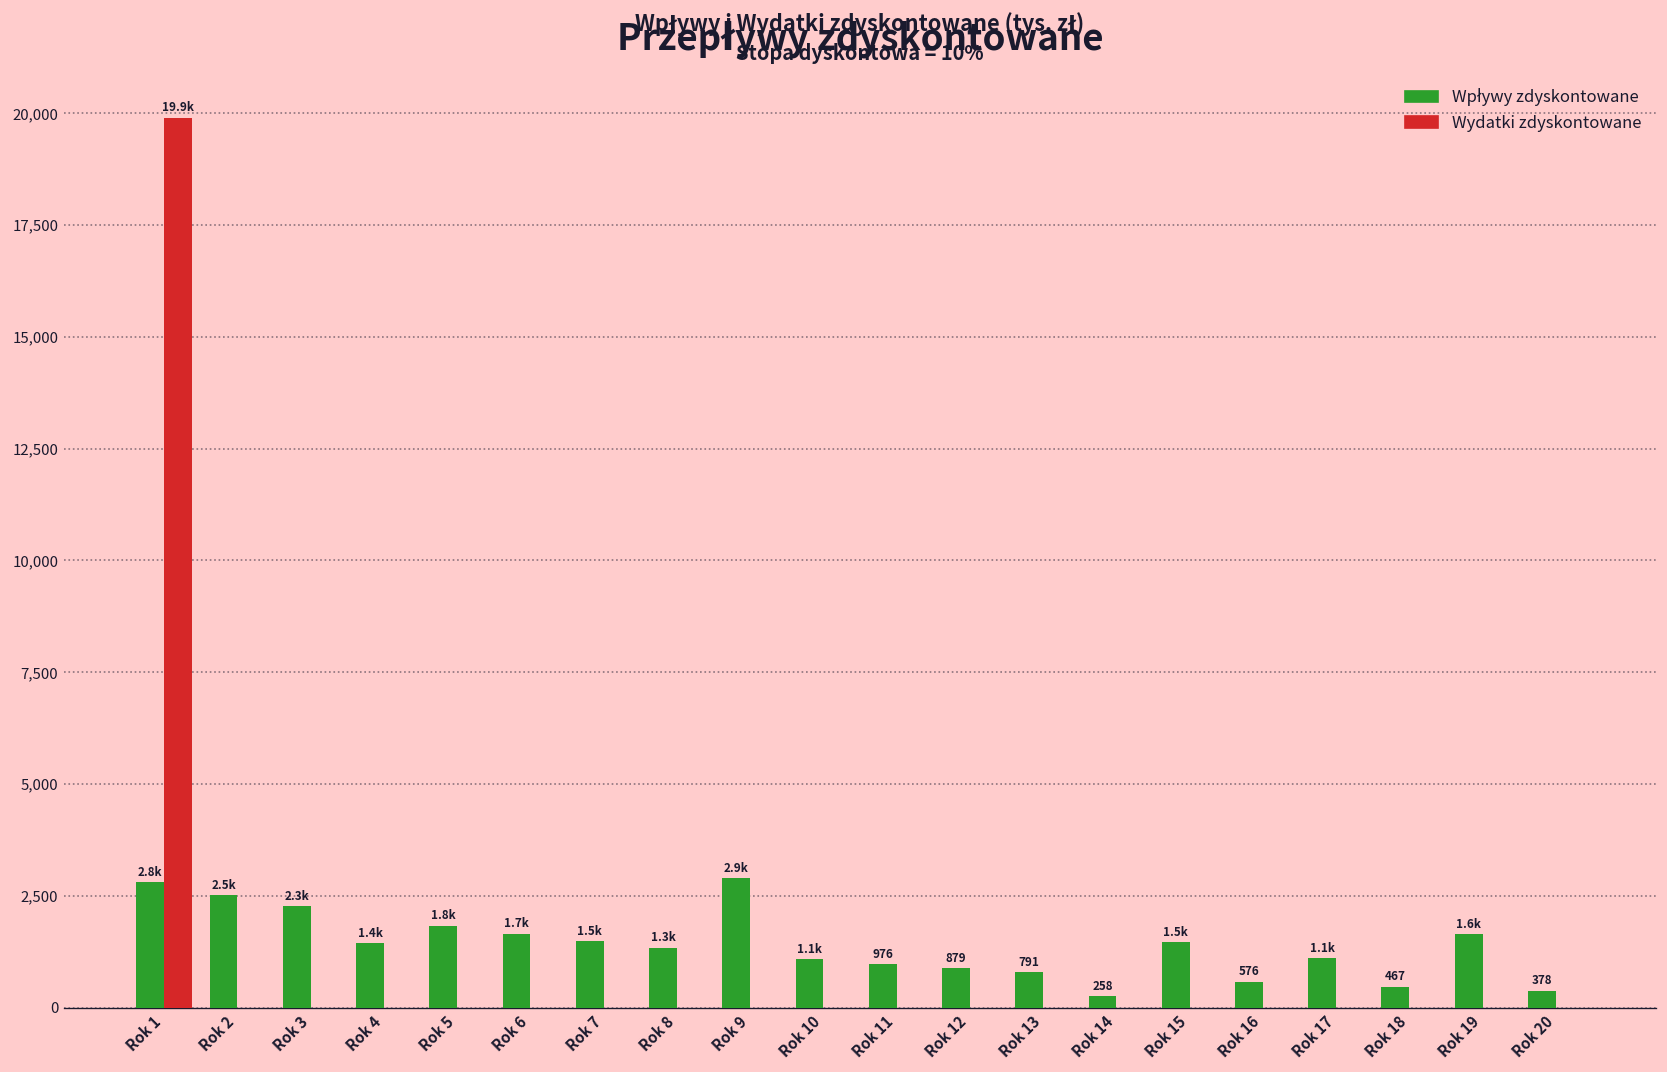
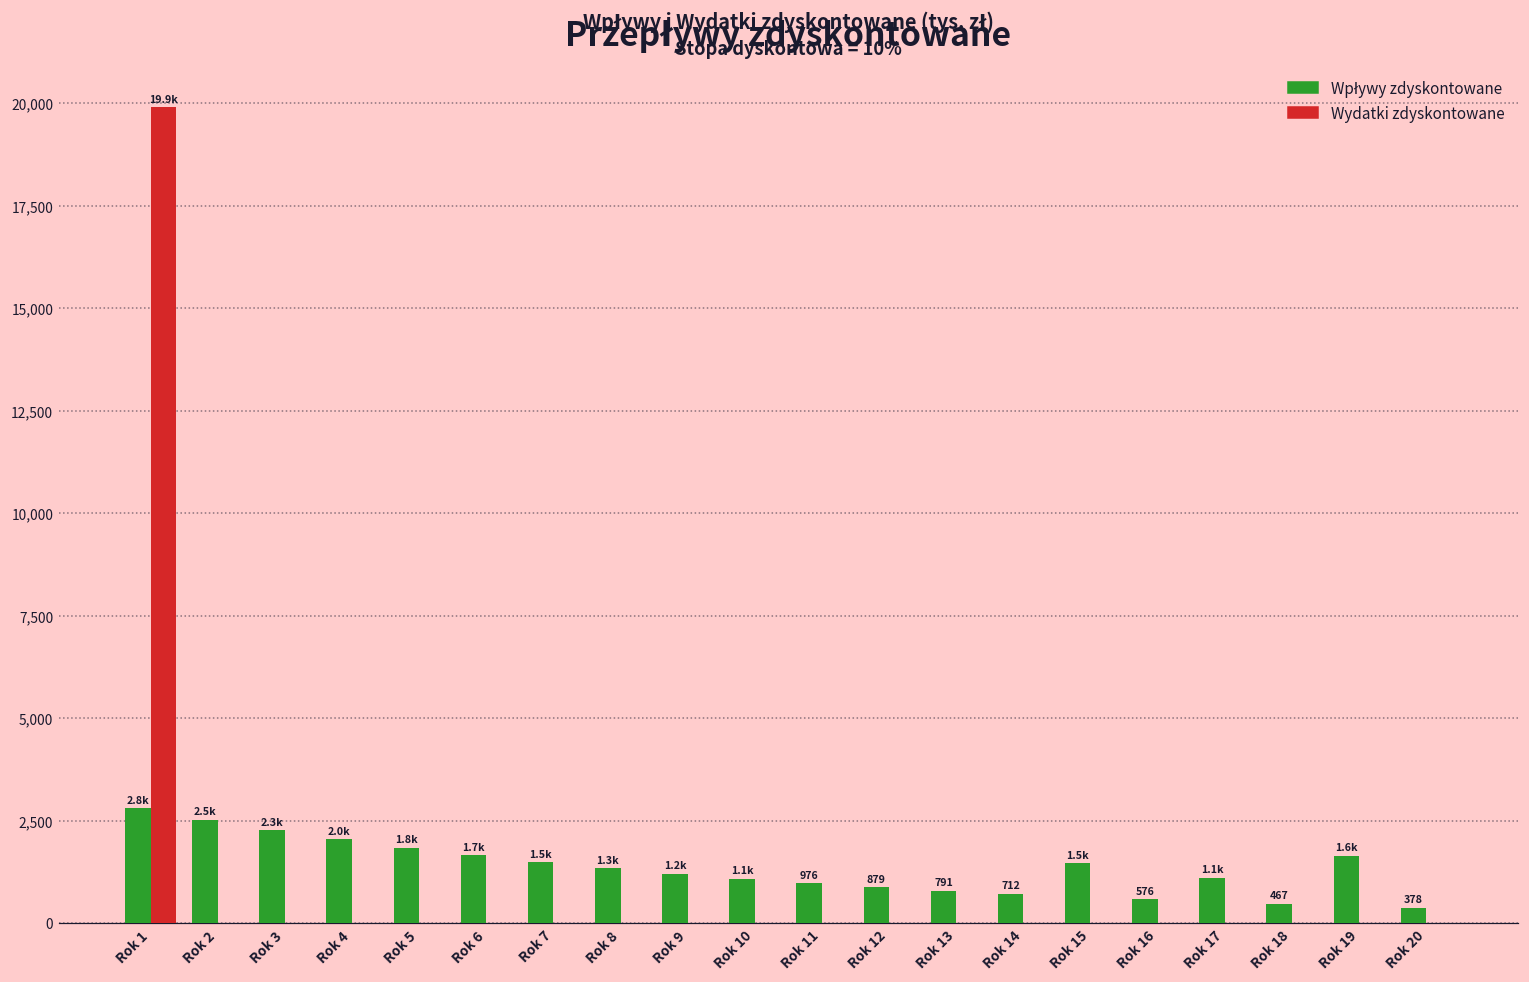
Wpływy zdyskontowane, Rok 4: 1.4k -> 2.0k
Wpływy zdyskontowane, Rok 9: 2.9k -> 1.2k
Wpływy zdyskontowane, Rok 14: 258 -> 712
